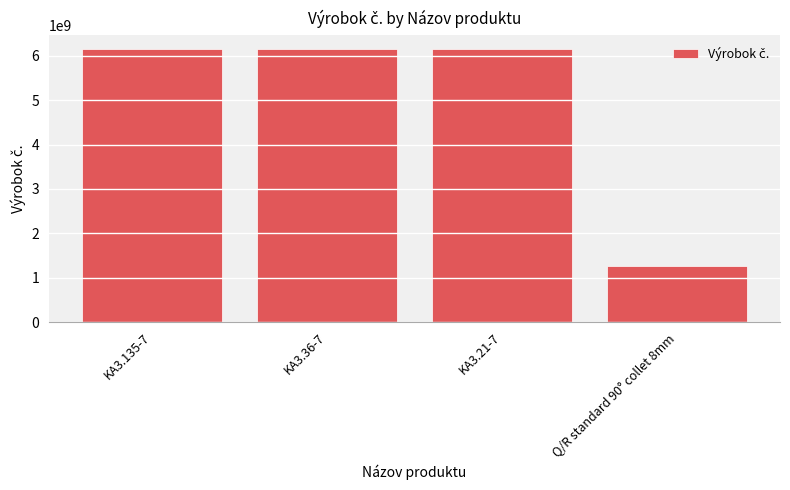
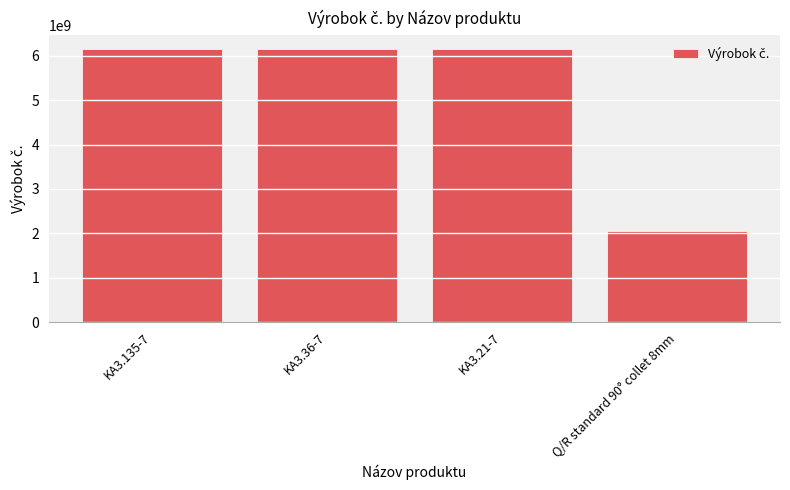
Q/R standard 90° collet 8mm: 1300000000 -> 2100000000
